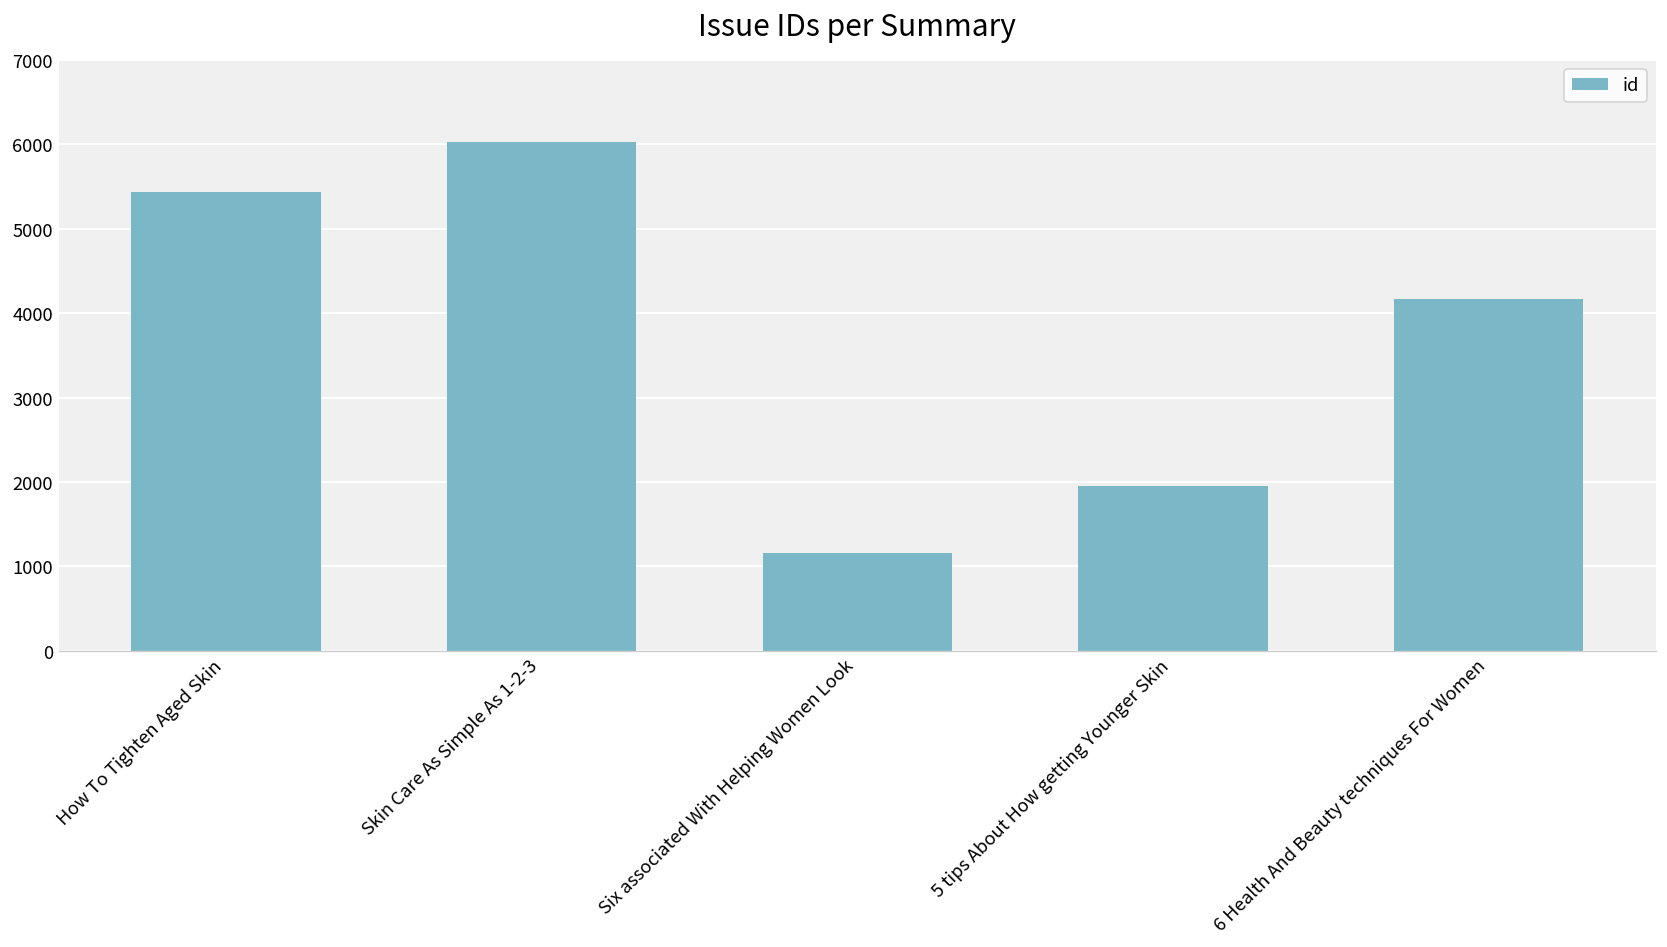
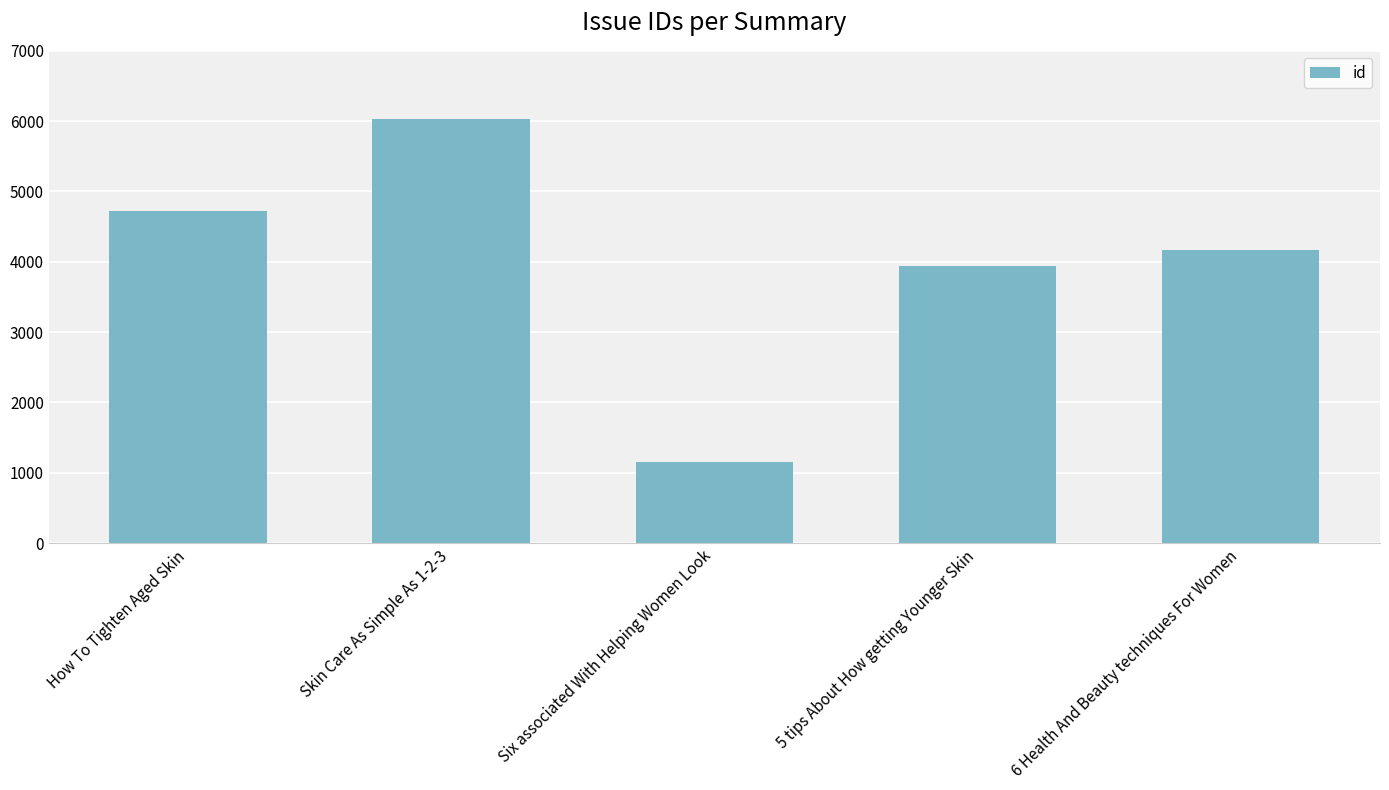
How To Tighten Aged Skin: 5400 -> 4700
5 tips About How getting Younger Skin: 1900 -> 3900
